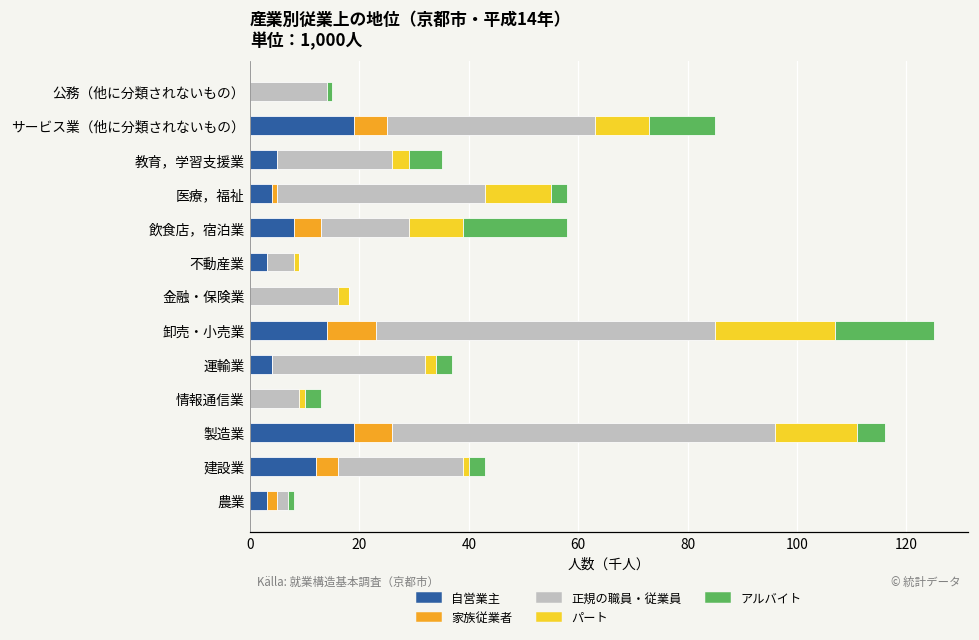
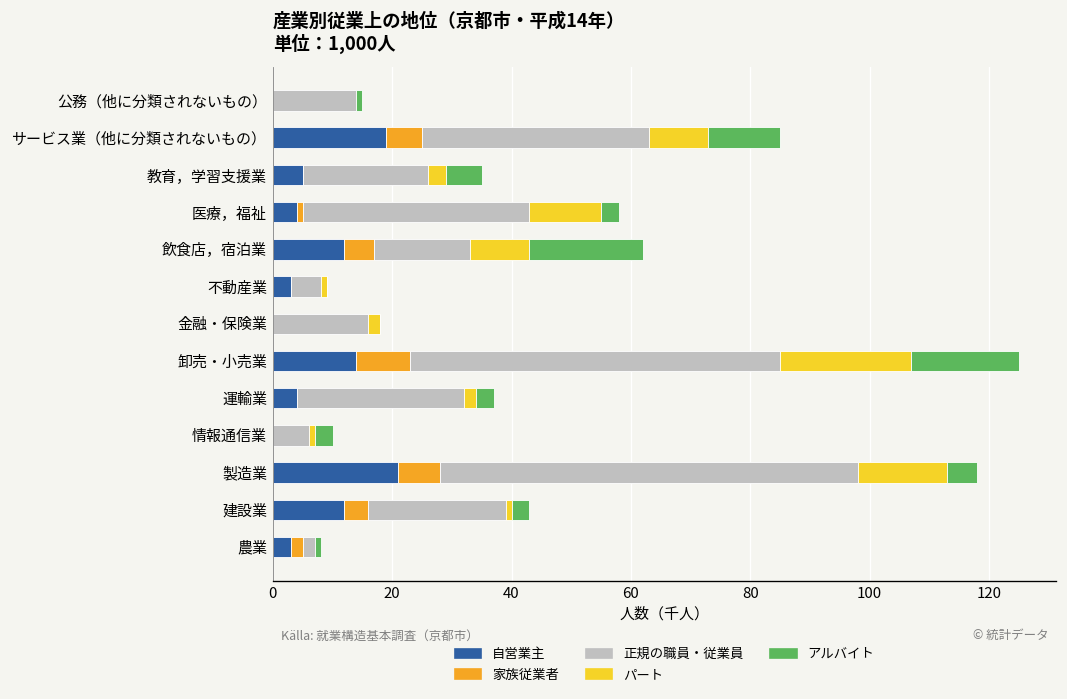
自営業主, 飲食店，宿泊業: 8 -> 12
正規の職員・従業員, 情報通信業: 9 -> 6
自営業主, 製造業: 19 -> 21
